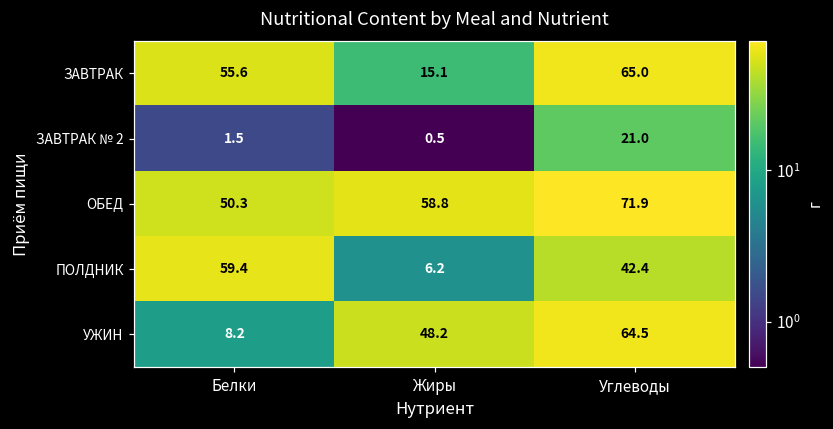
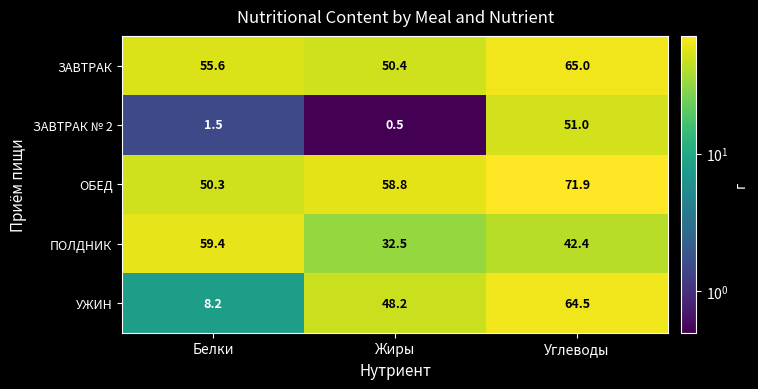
ЗАВТРАК, Жиры: 15.1 -> 50.4
ЗАВТРАК № 2, Углеводы: 21.0 -> 51.0
ПОЛДНИК, Жиры: 6.2 -> 32.5
